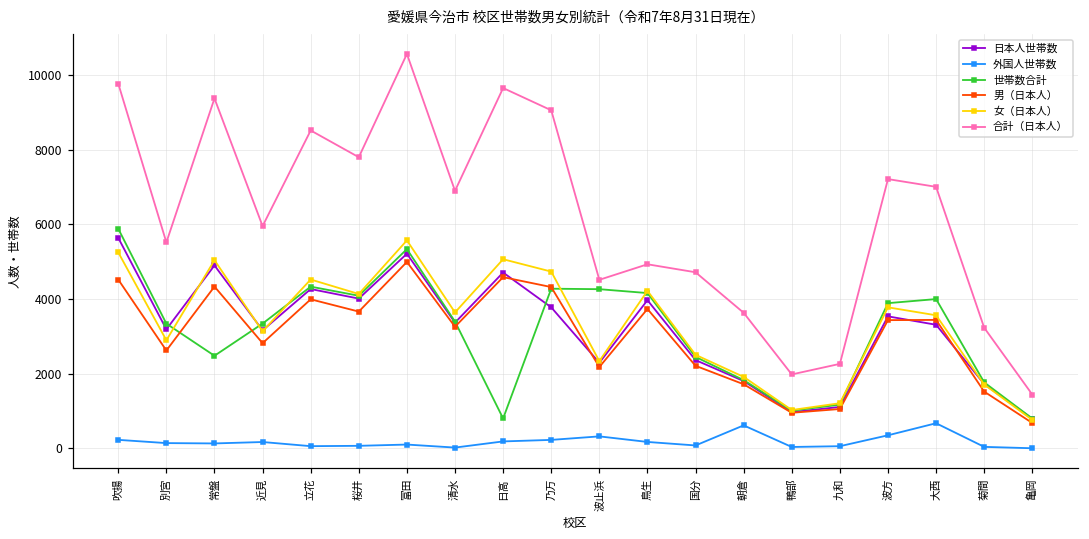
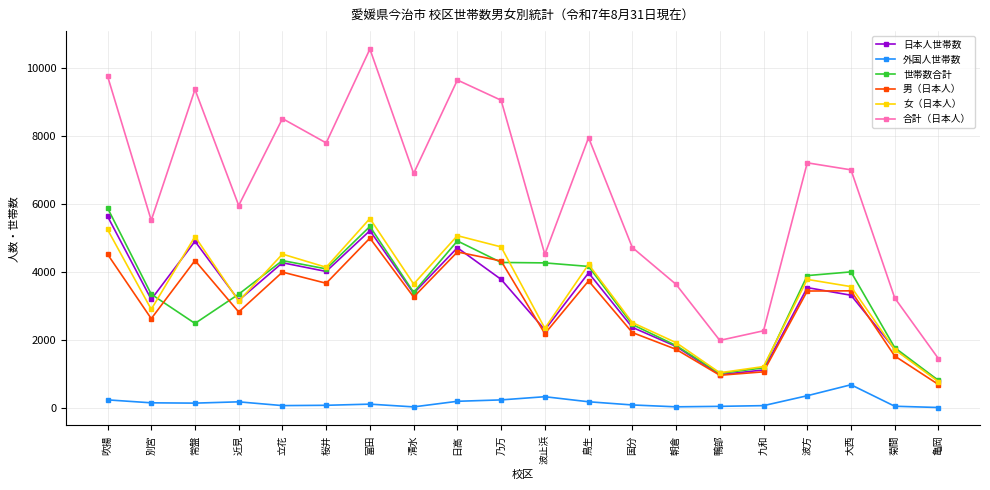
世帯数合計, 日高: 800 -> 4900
合計（日本人）, 鳥生: 4900 -> 8000
外国人世帯数, 朝倉: 600 -> 0
